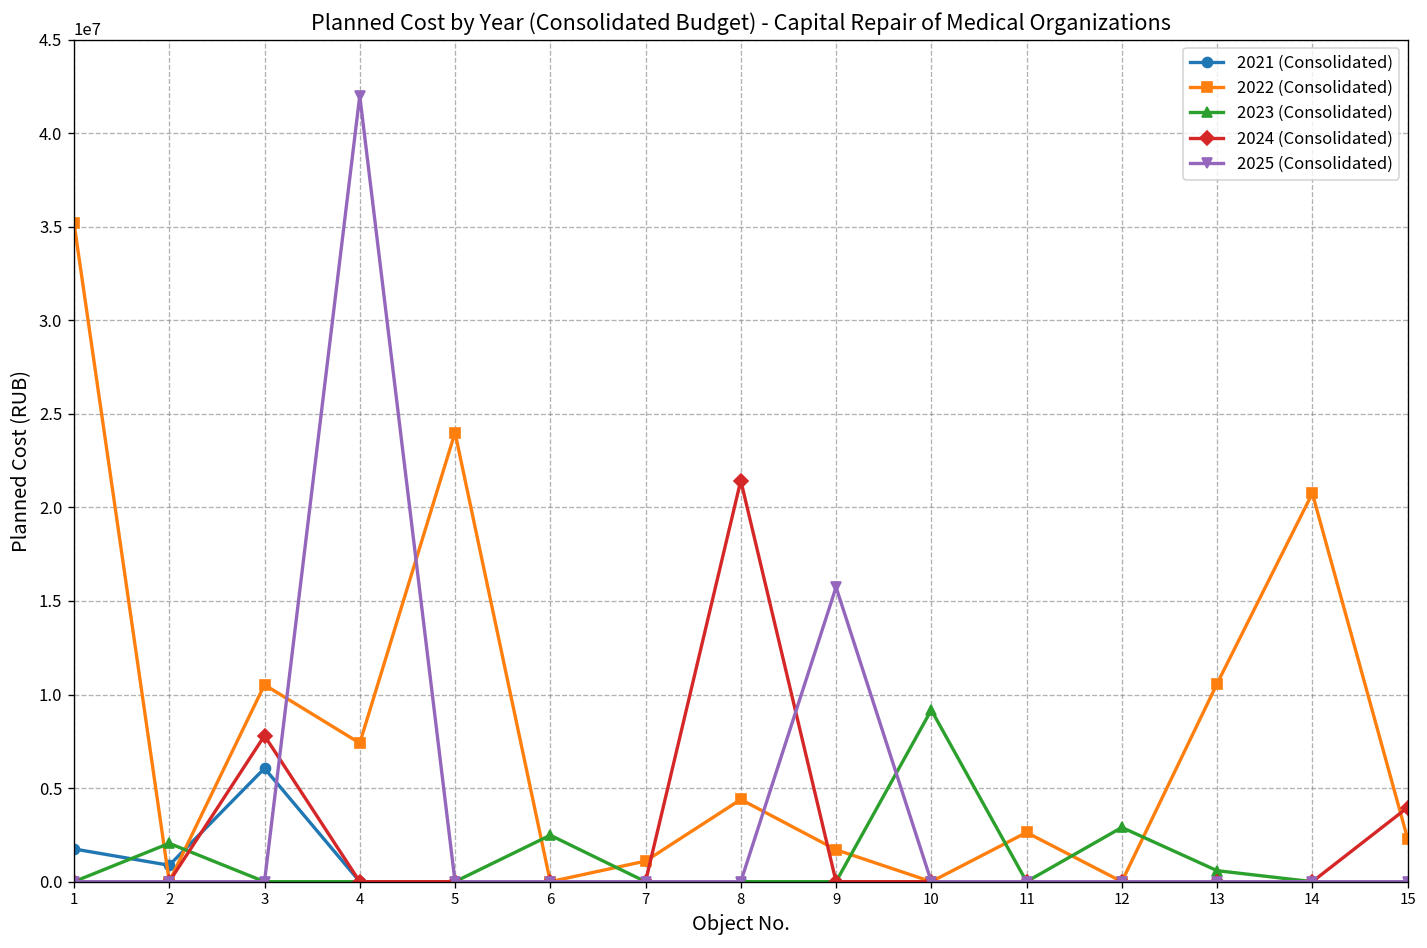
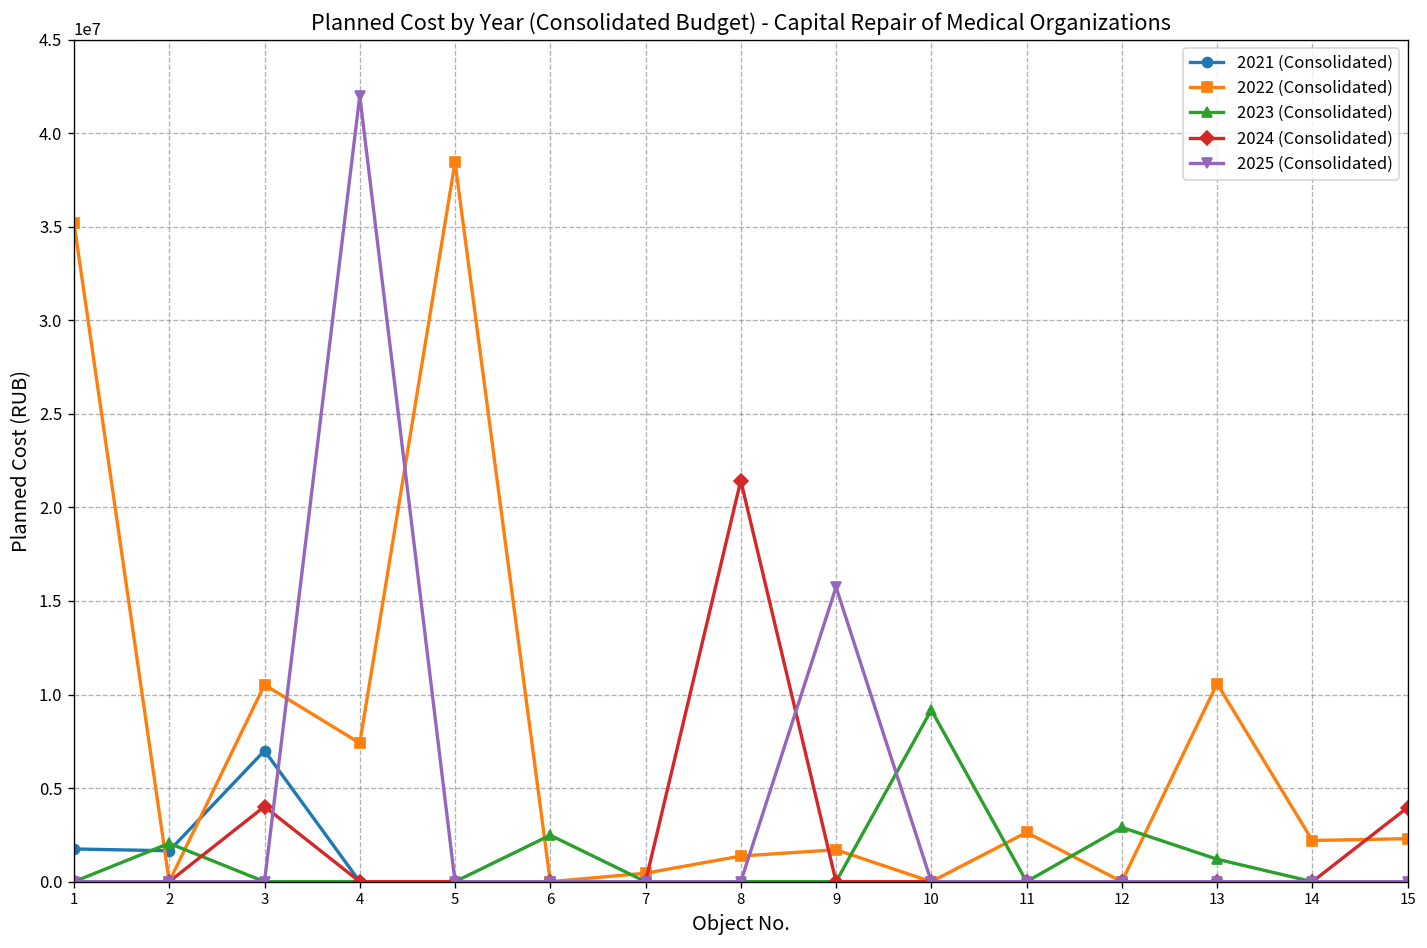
2021 (Consolidated), 2: 900000 -> 1700000
2021 (Consolidated), 3: 6100000 -> 7000000
2024 (Consolidated), 3: 7800000 -> 4000000
2022 (Consolidated), 5: 24000000 -> 38500000
2022 (Consolidated), 7: 1100000 -> 500000
2022 (Consolidated), 8: 4400000 -> 1400000
2023 (Consolidated), 13: 600000 -> 1200000
2022 (Consolidated), 14: 20800000 -> 2200000
